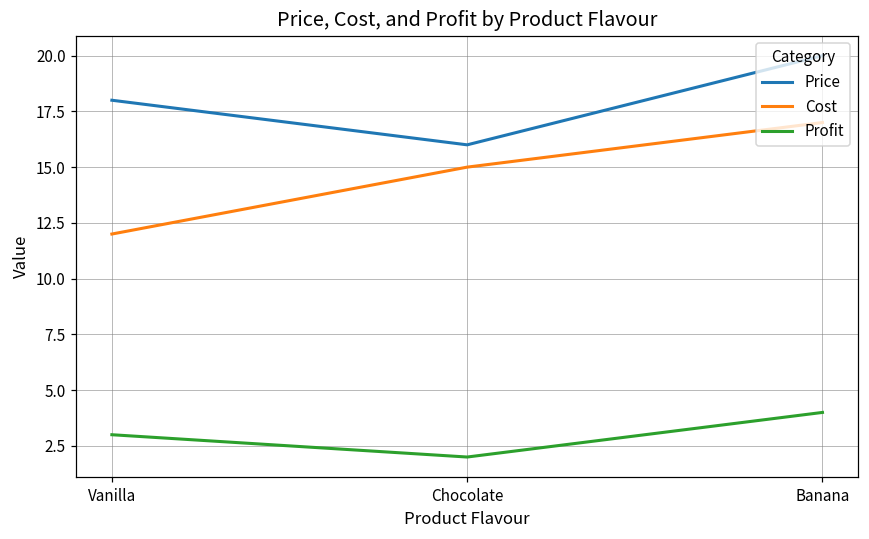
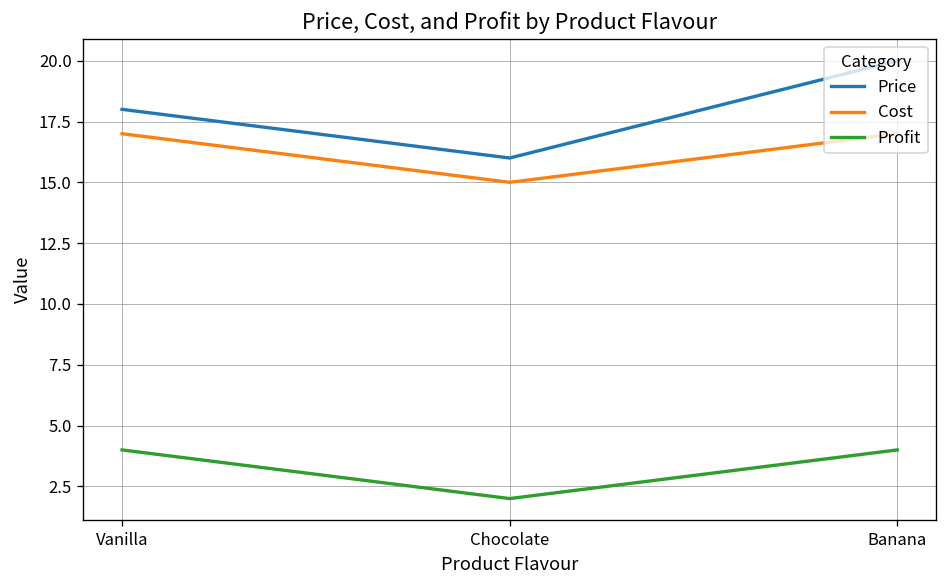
Cost, Vanilla: 12 -> 17
Profit, Vanilla: 3 -> 4
